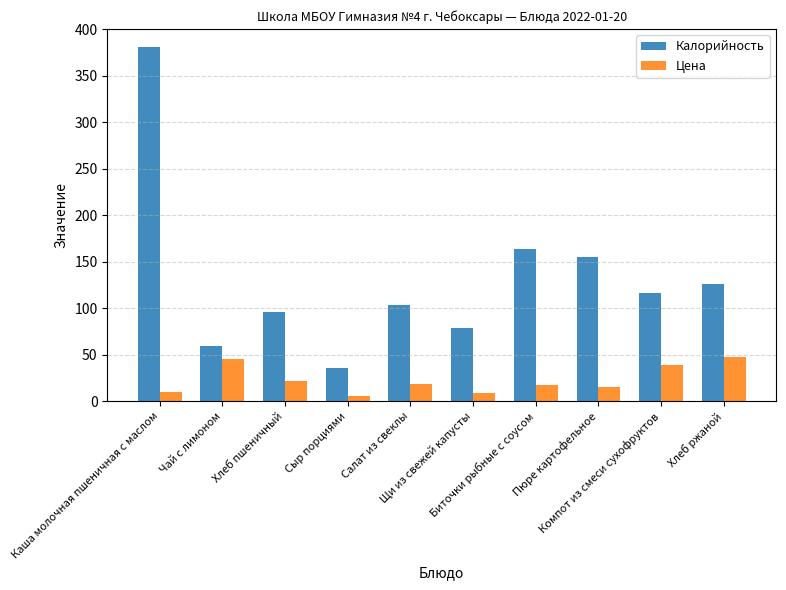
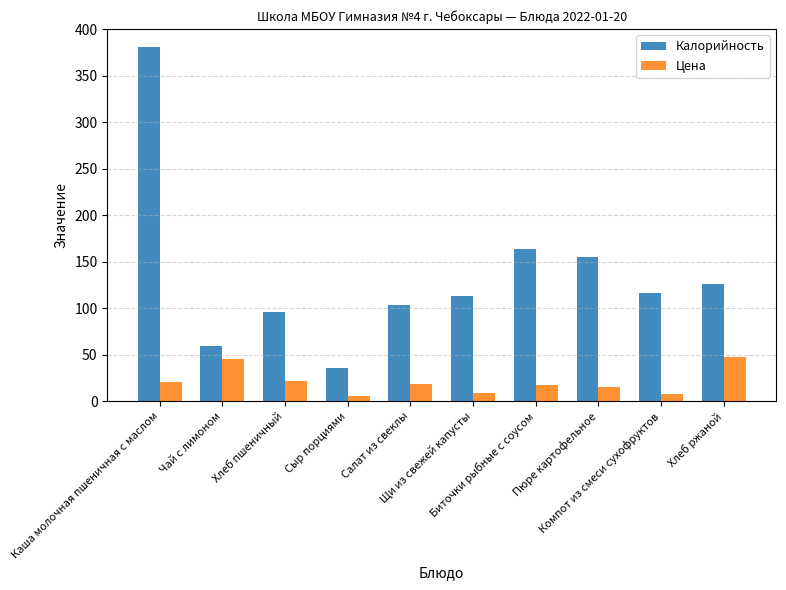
Цена, Каша молочная пшеничная с маслом: 10 -> 20
Калорийность, Щи из свежей капусты: 80 -> 110
Цена, Компот из смеси сухофруктов: 40 -> 10
